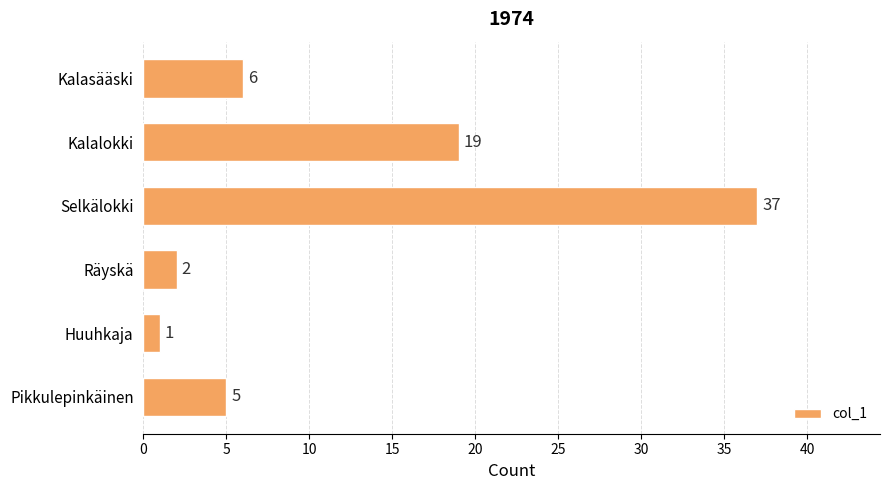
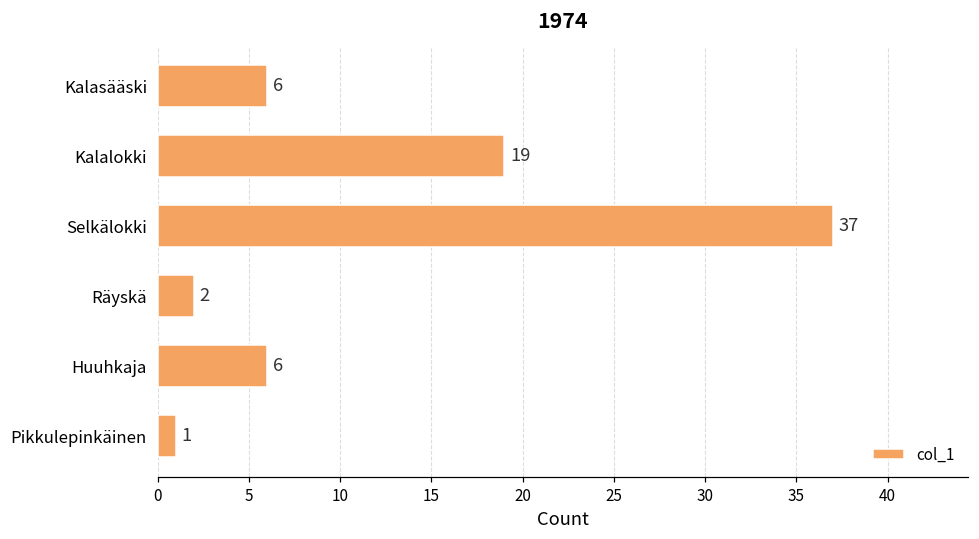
Huuhkaja: 1 -> 6
Pikkulepinkäinen: 5 -> 1
